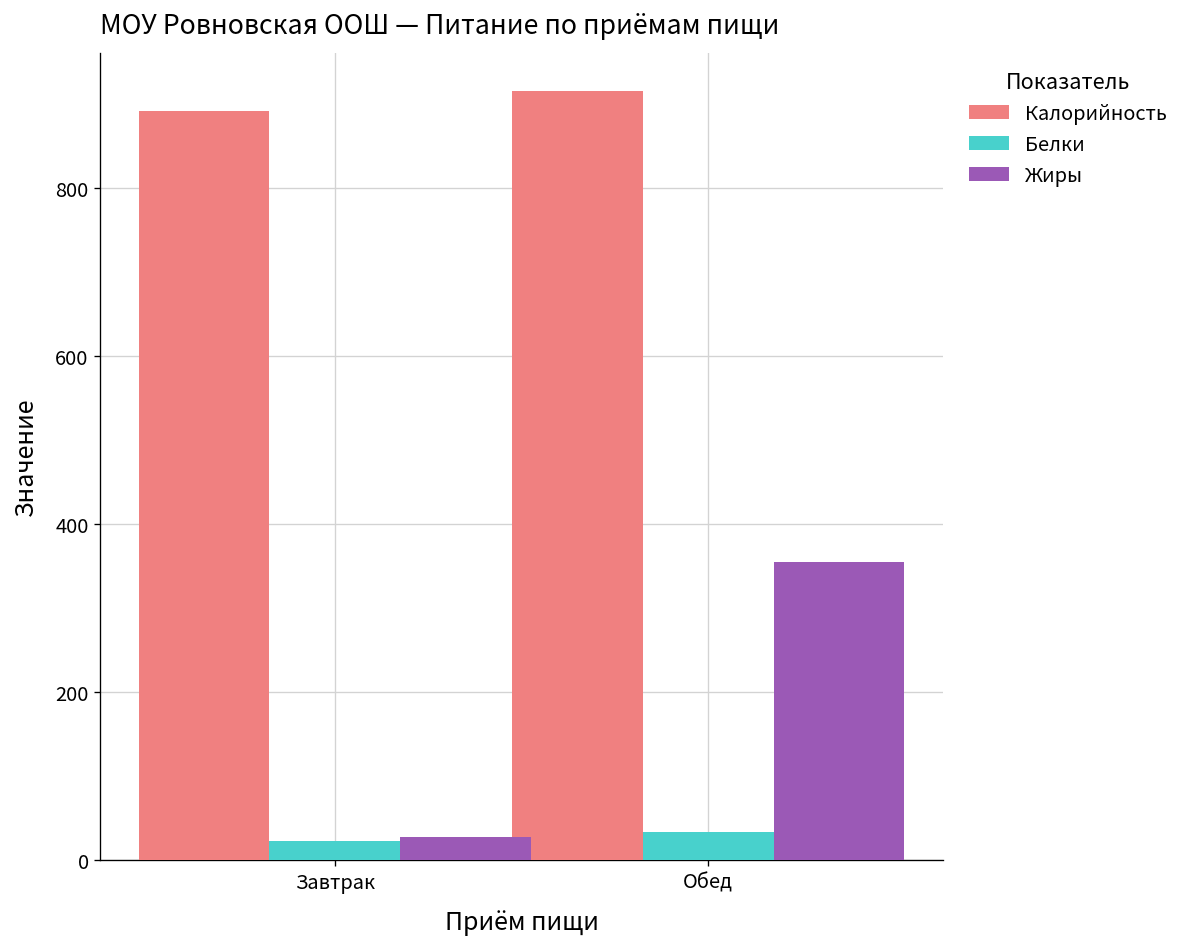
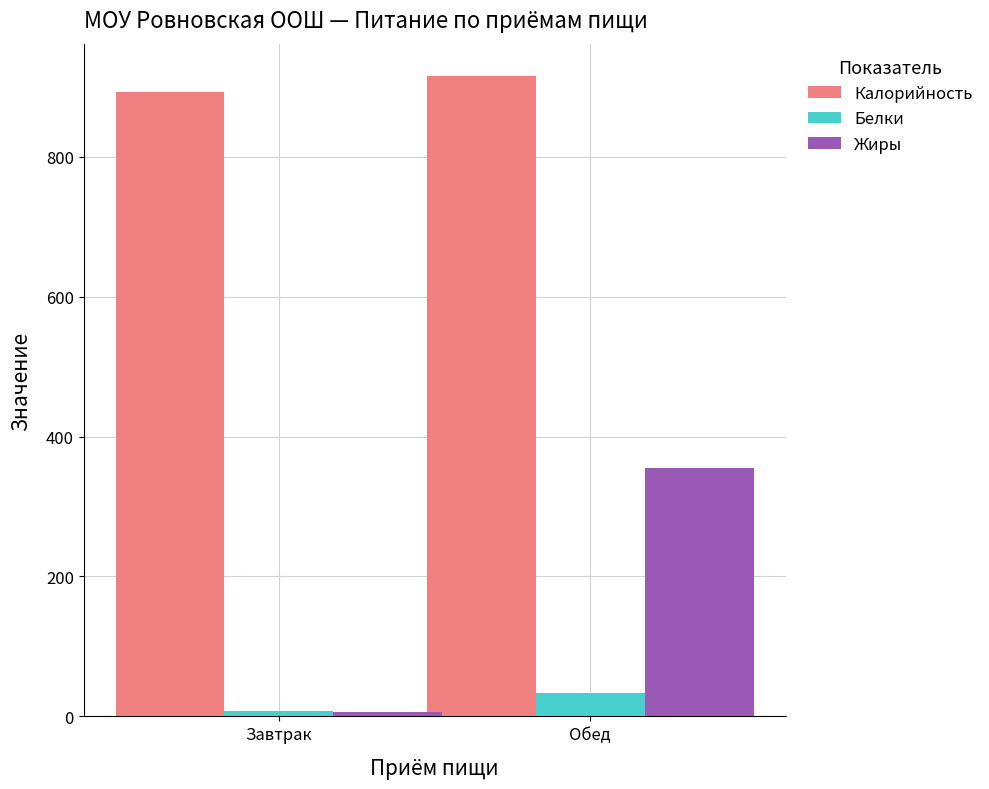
Белки, Завтрак: 20 -> 10
Жиры, Завтрак: 30 -> 10
